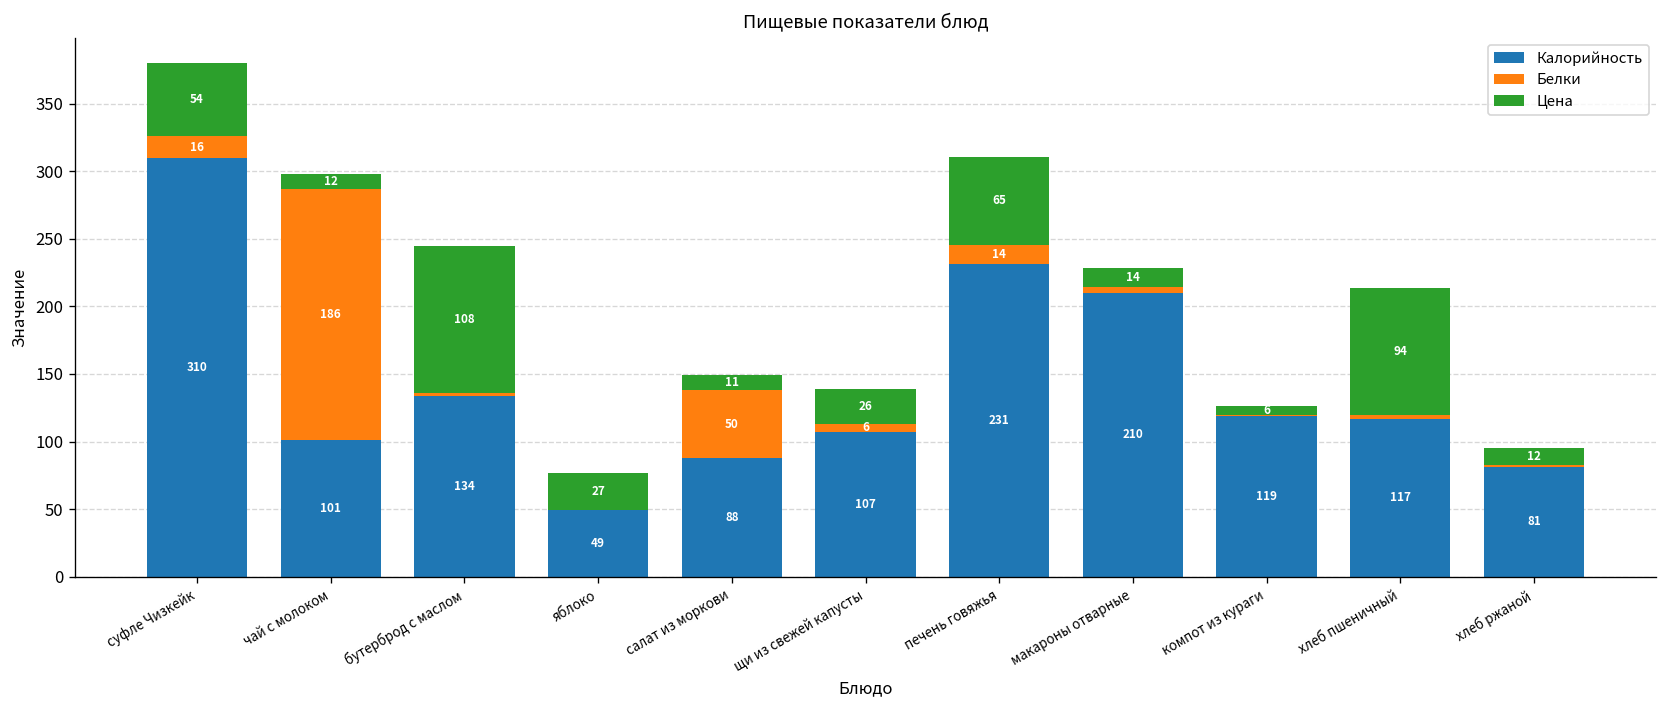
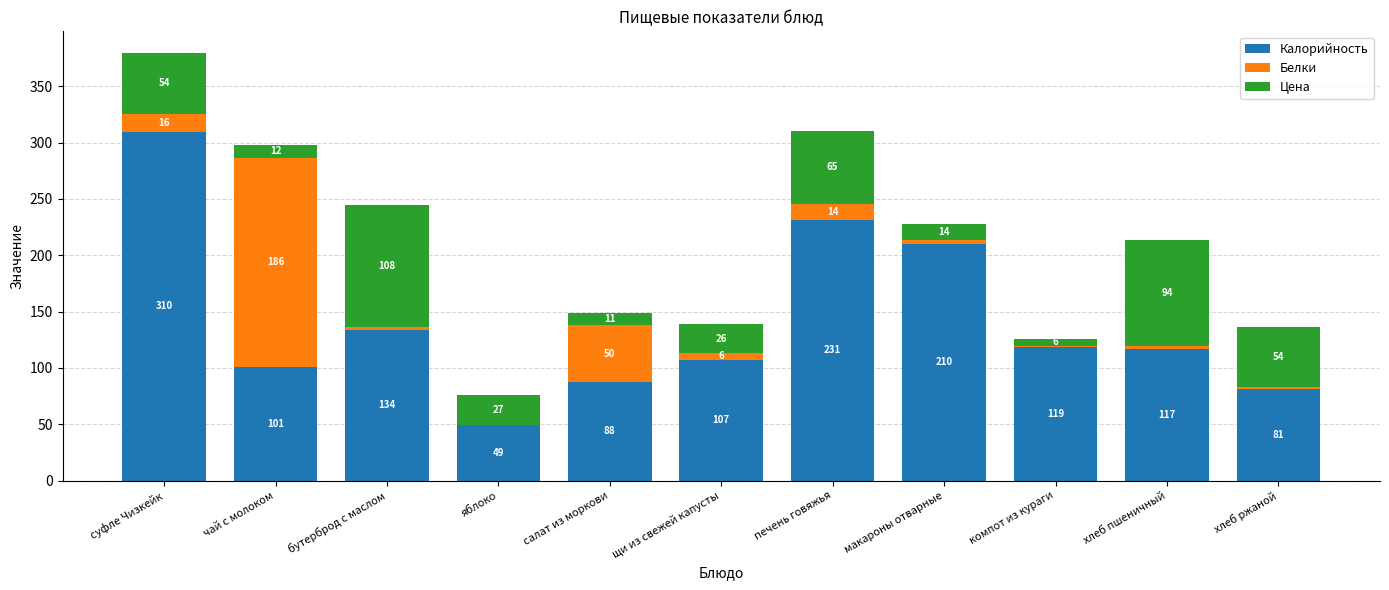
Цена, хлеб ржаной: 12 -> 54
